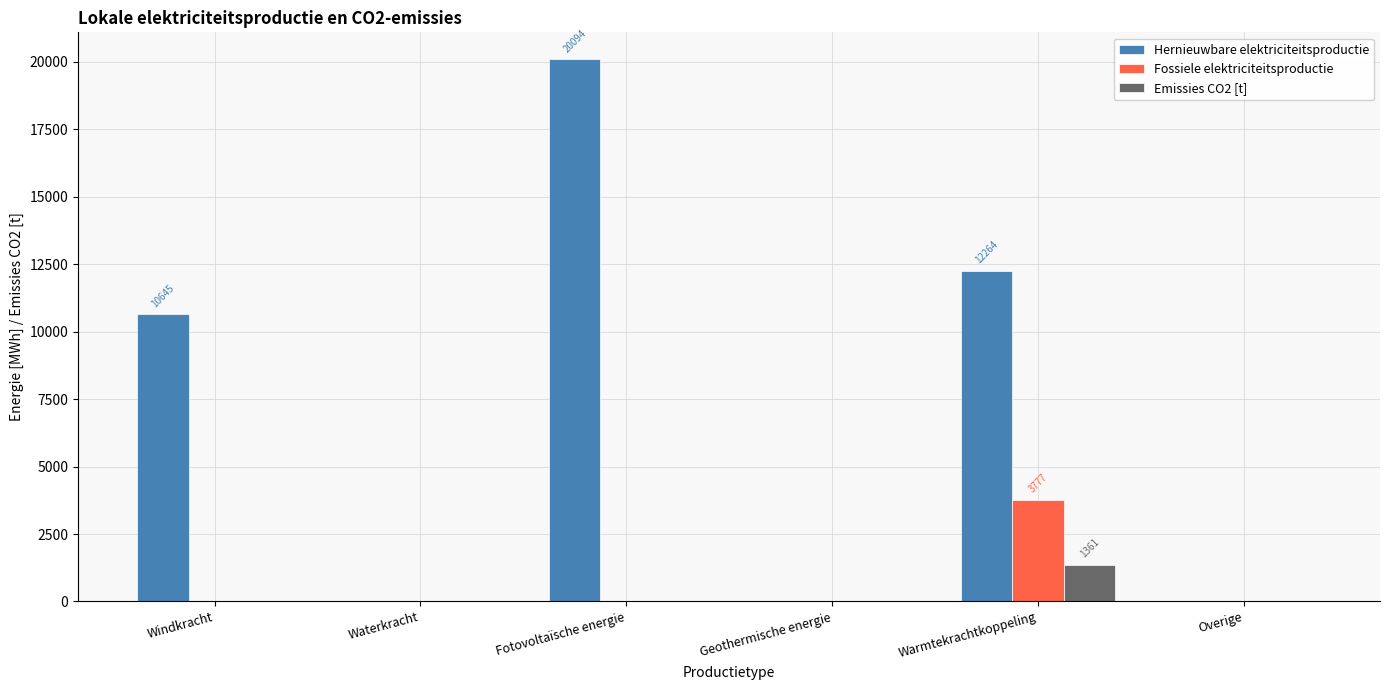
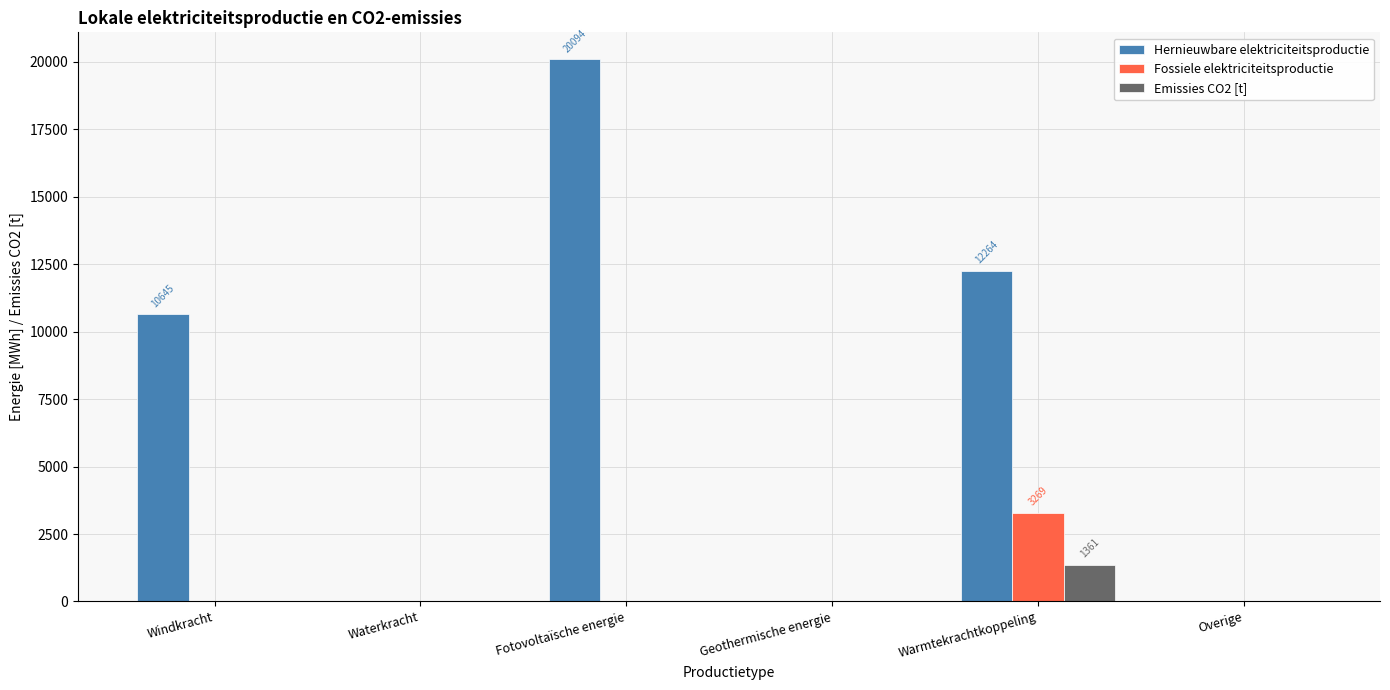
Fossiele elektriciteitsproductie, Warmtekrachtkoppeling: 3777 -> 3269
